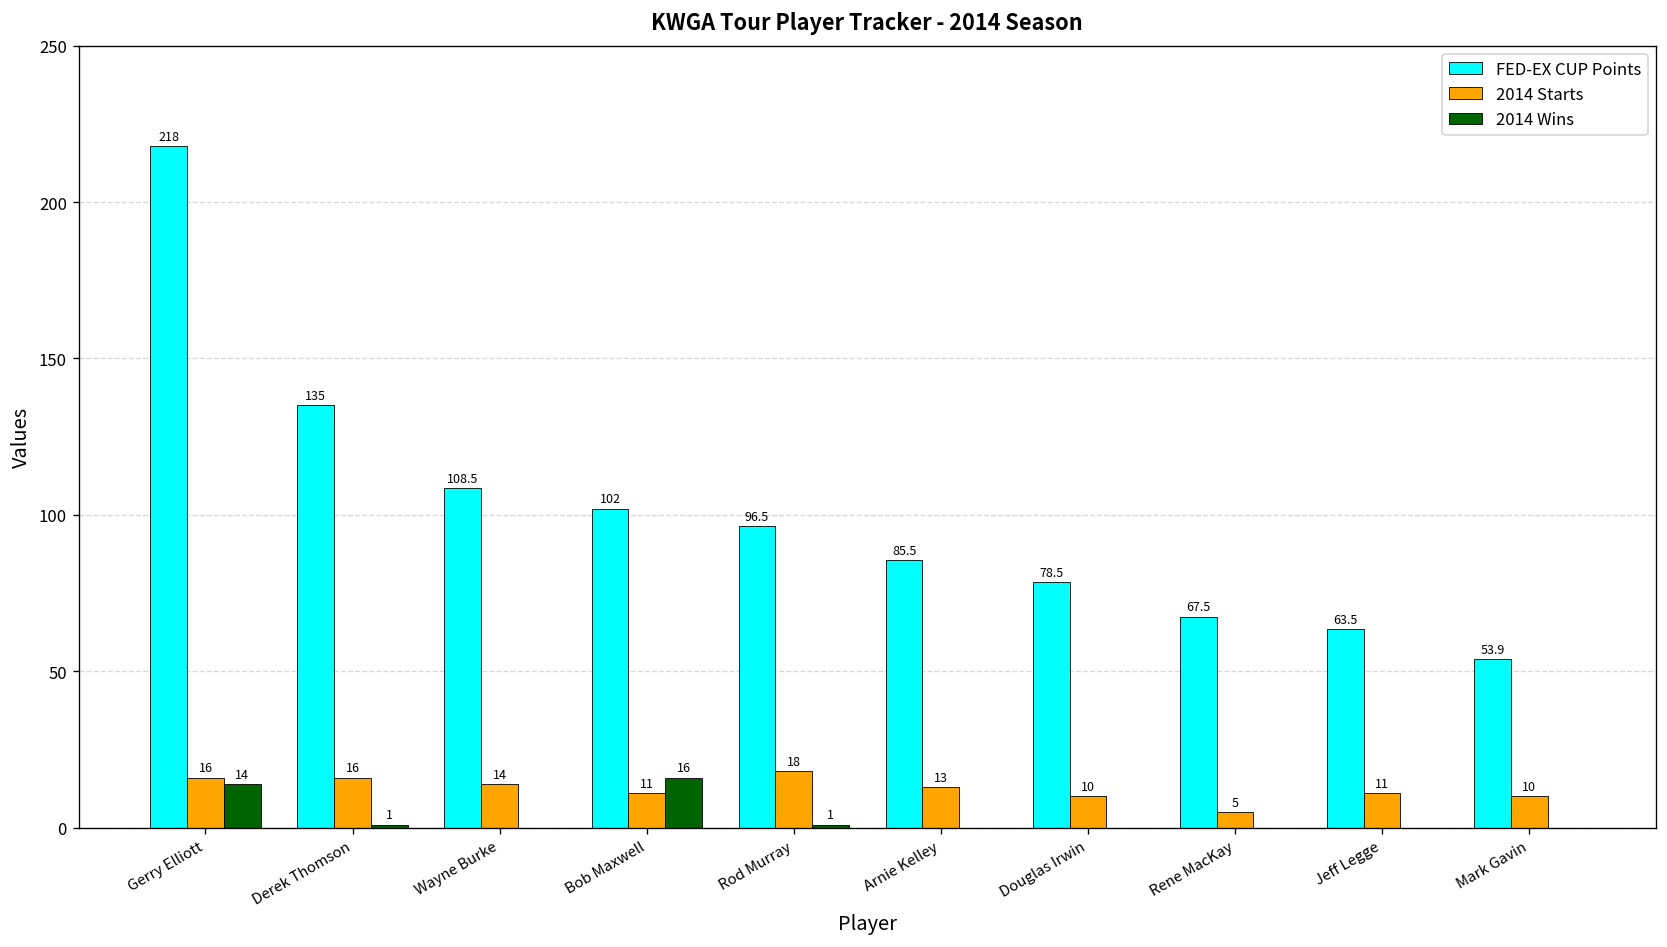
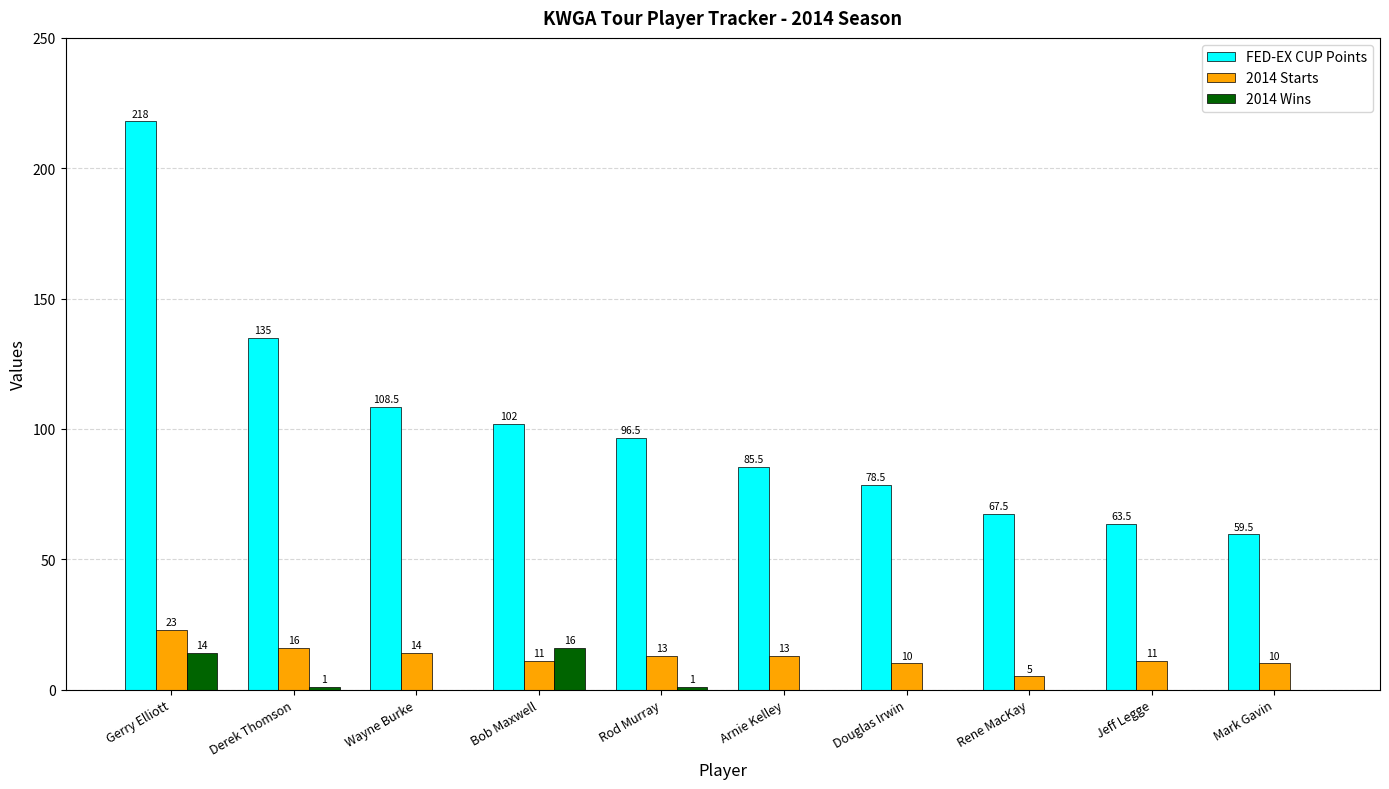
2014 Starts, Gerry Elliott: 16 -> 23
2014 Starts, Rod Murray: 18 -> 13
FED-EX CUP Points, Mark Gavin: 53.9 -> 59.5
